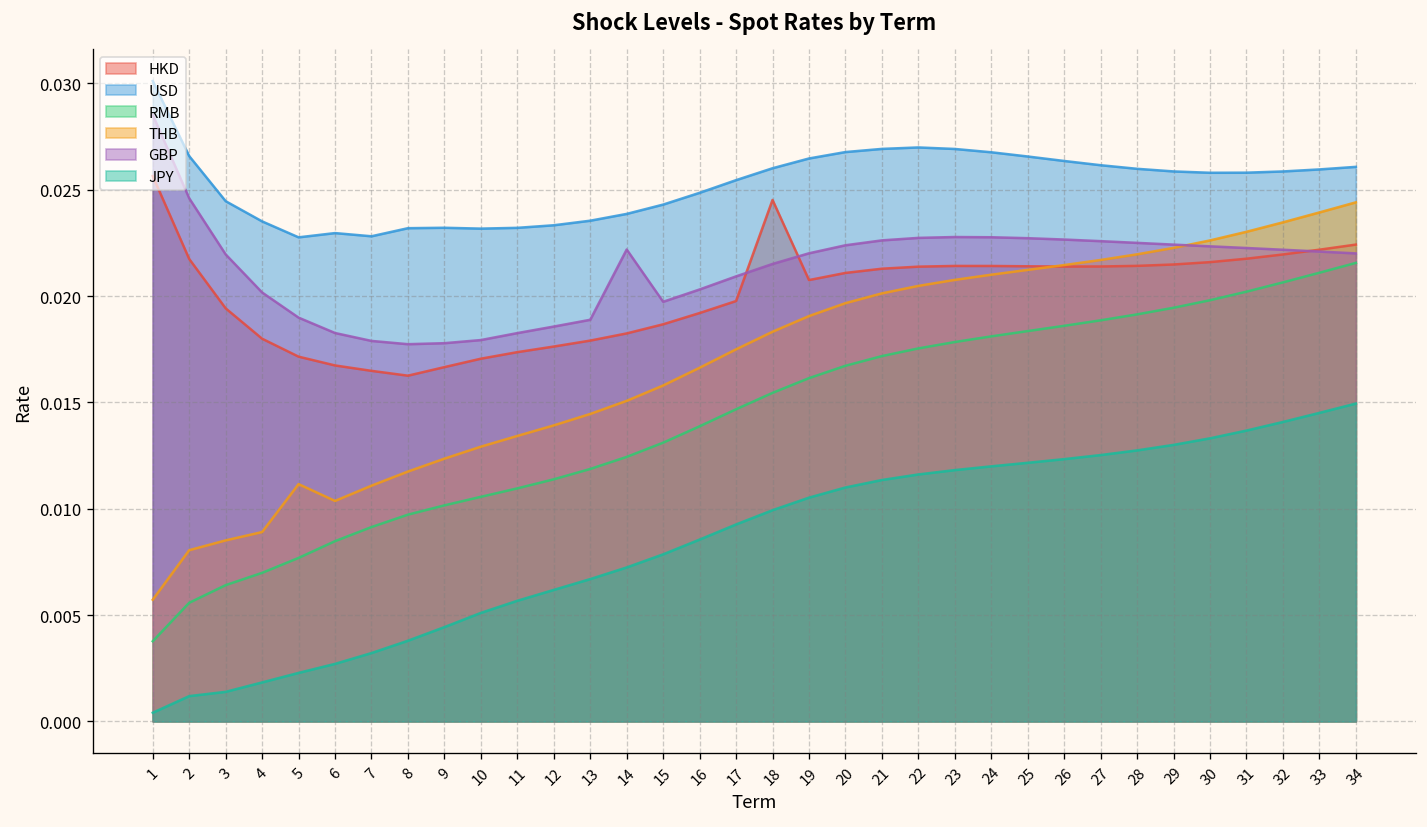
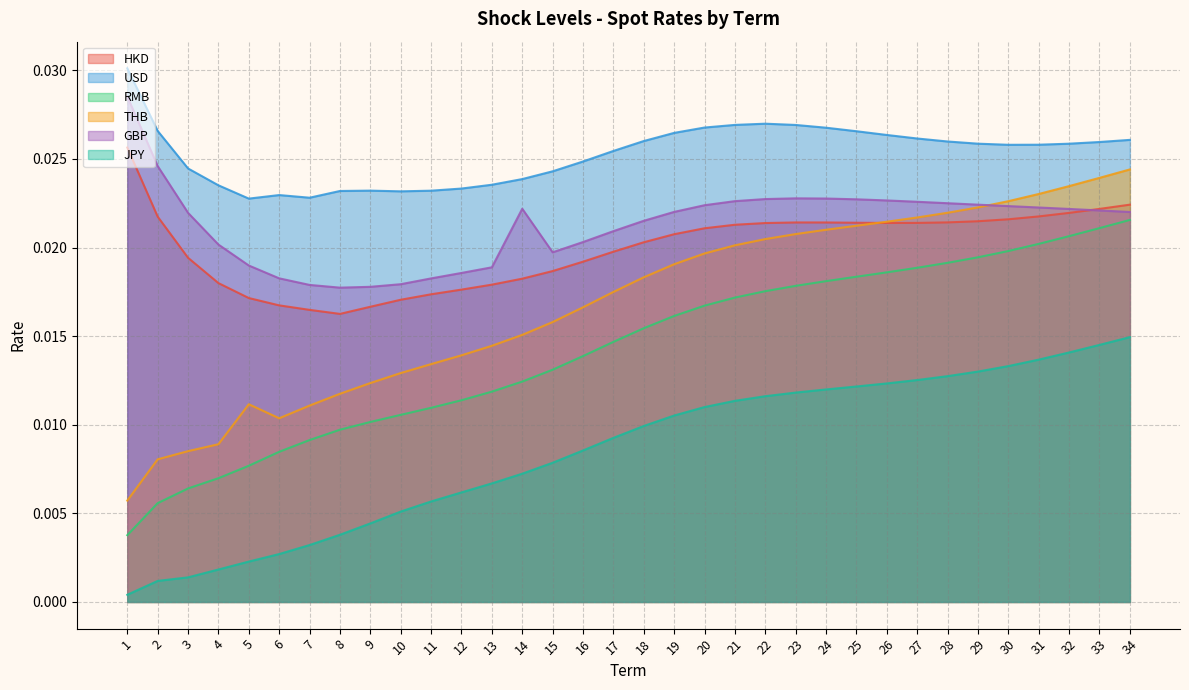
HKD, 18: 0.0245 -> 0.0203
